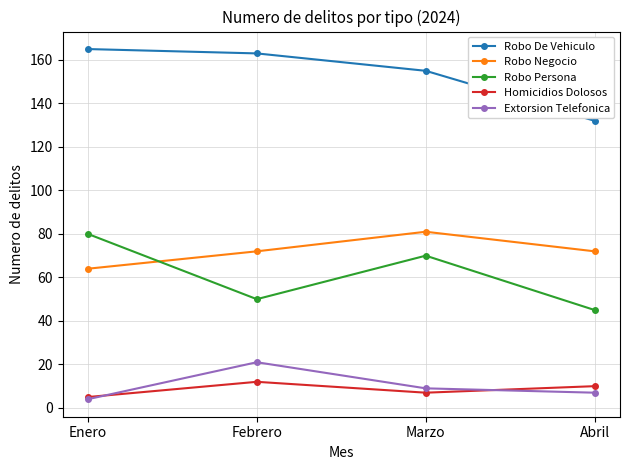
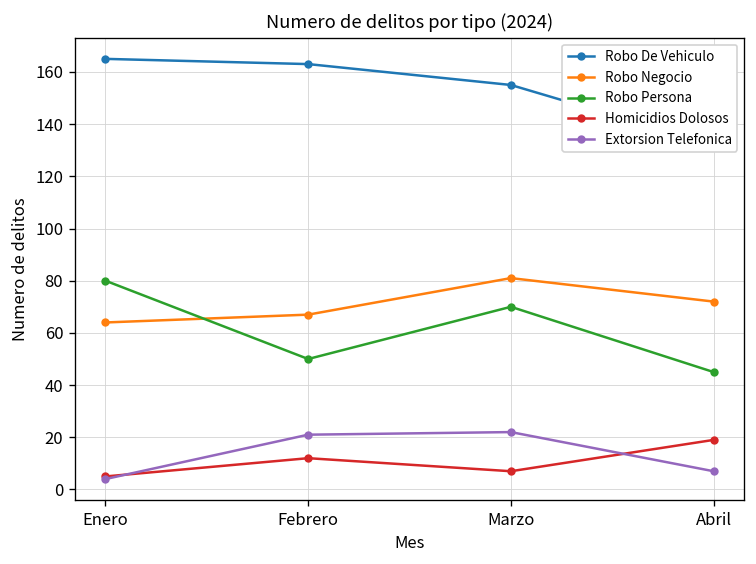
Robo Negocio, Febrero: 72 -> 67
Extorsion Telefonica, Marzo: 9 -> 22
Homicidios Dolosos, Abril: 10 -> 19
